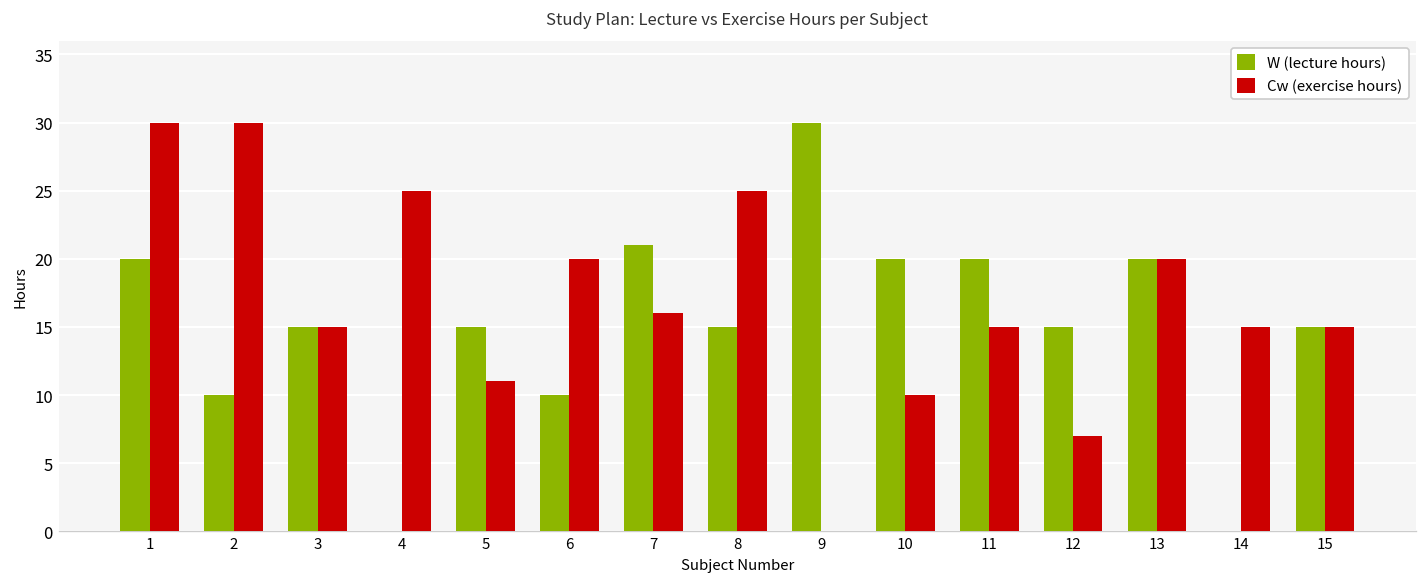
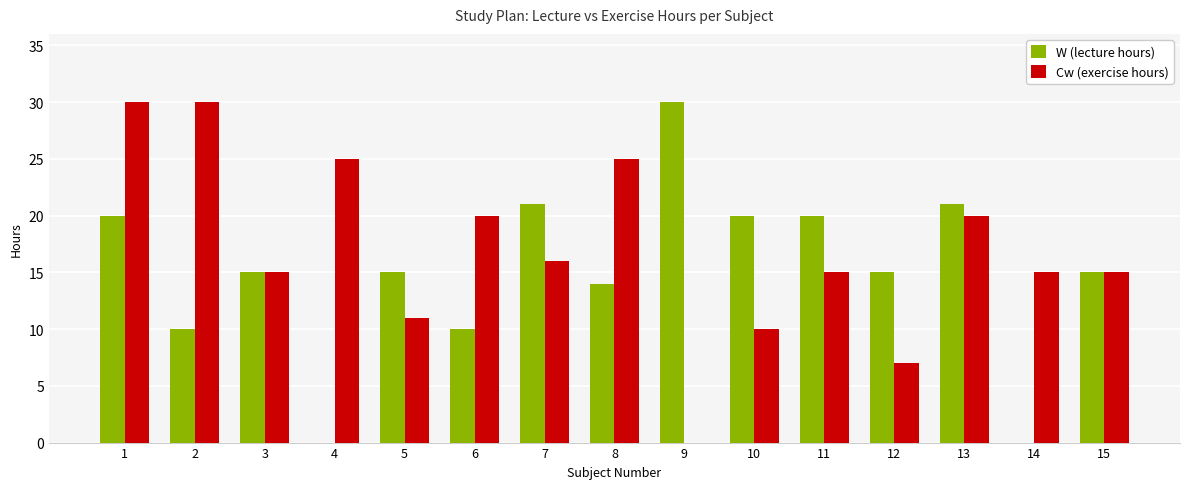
W (lecture hours), 8: 15 -> 14
W (lecture hours), 13: 20 -> 21
